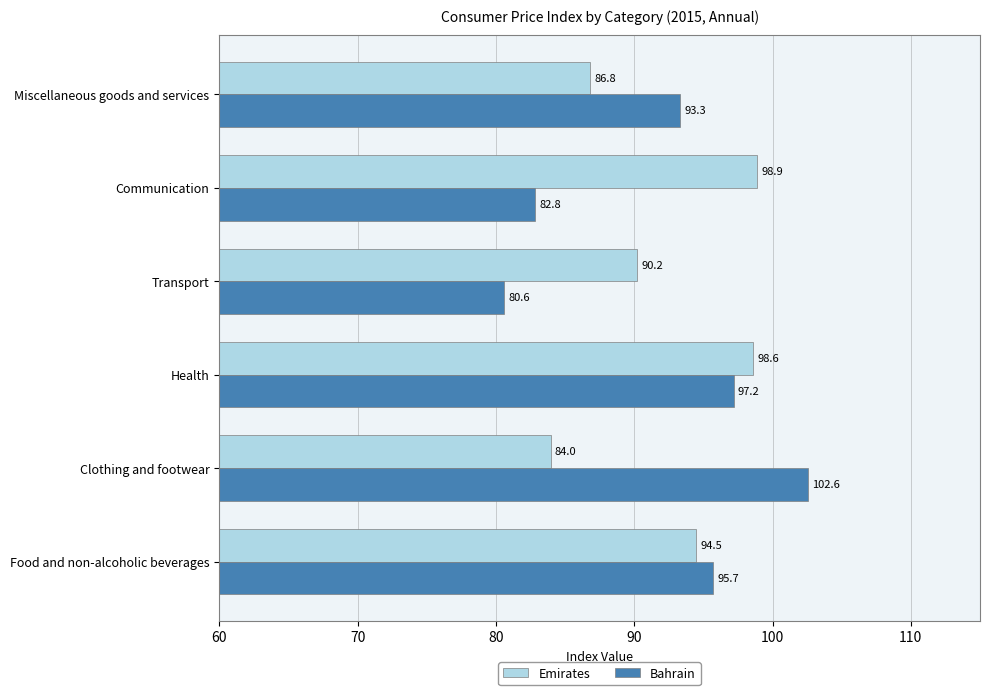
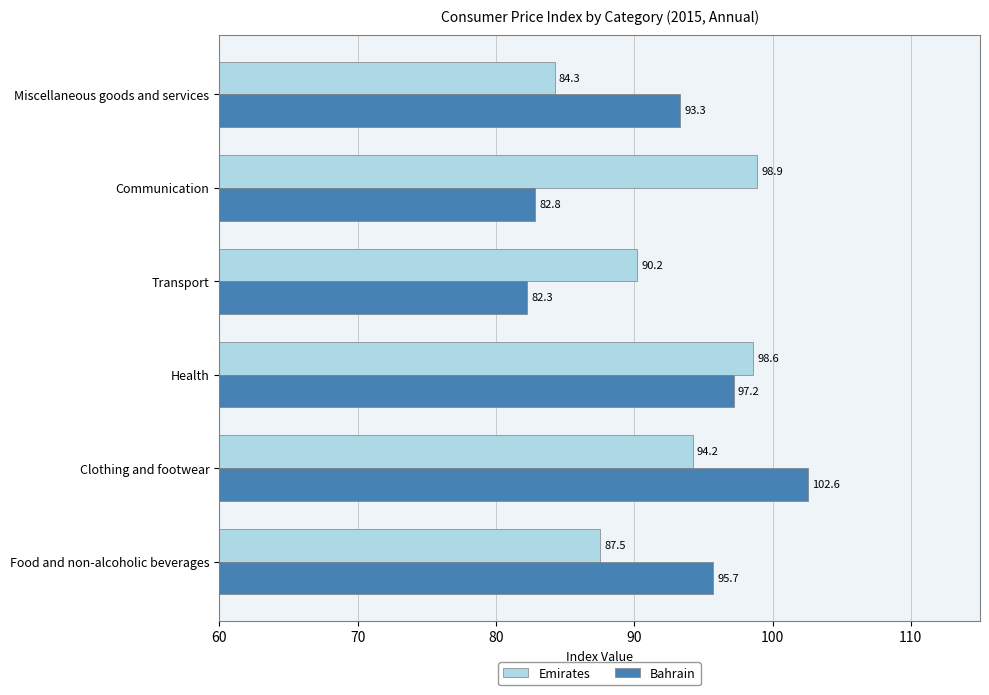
Emirates, Miscellaneous goods and services: 86.8 -> 84.3
Bahrain, Transport: 80.6 -> 82.3
Emirates, Clothing and footwear: 84.0 -> 94.2
Emirates, Food and non-alcoholic beverages: 94.5 -> 87.5
